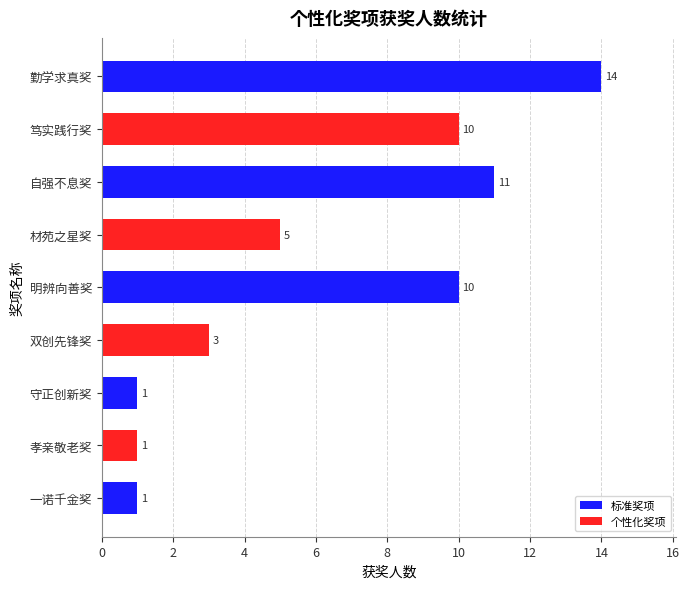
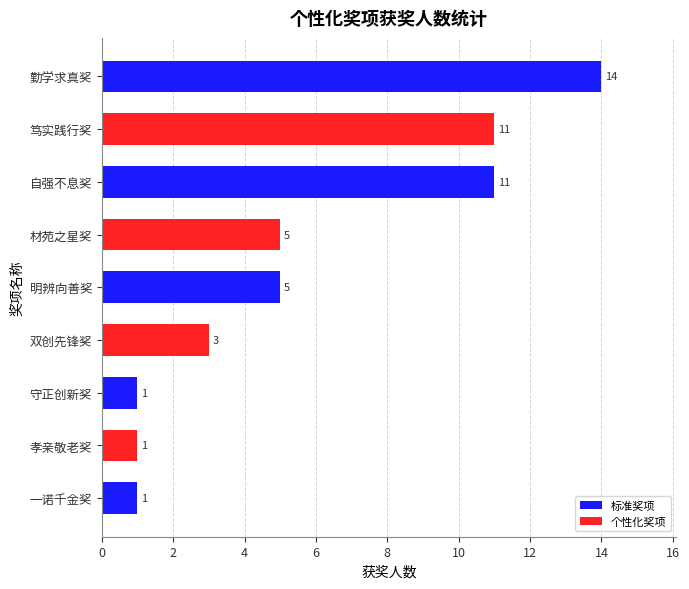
笃实践行奖: 10 -> 11
明辨向善奖: 10 -> 5
